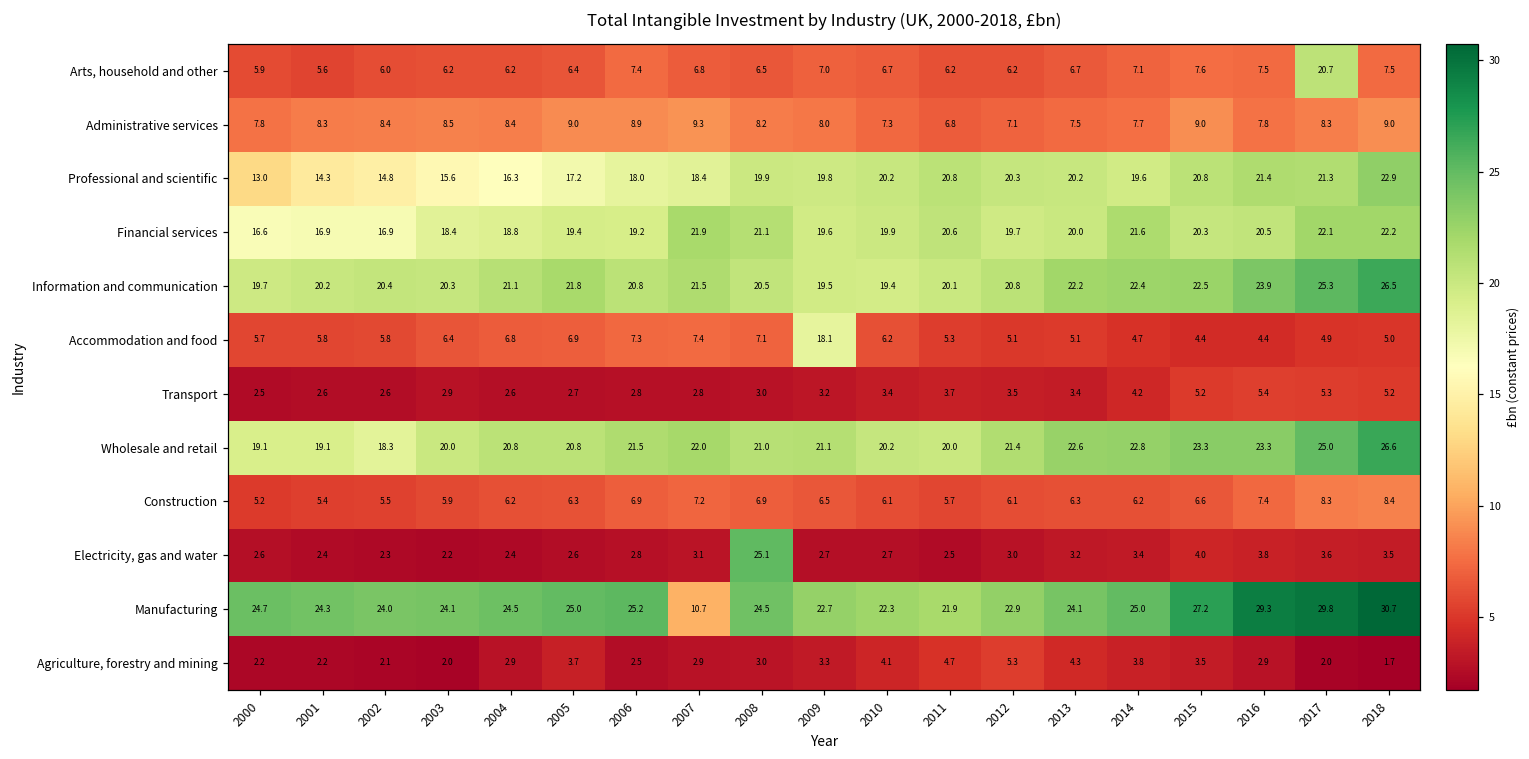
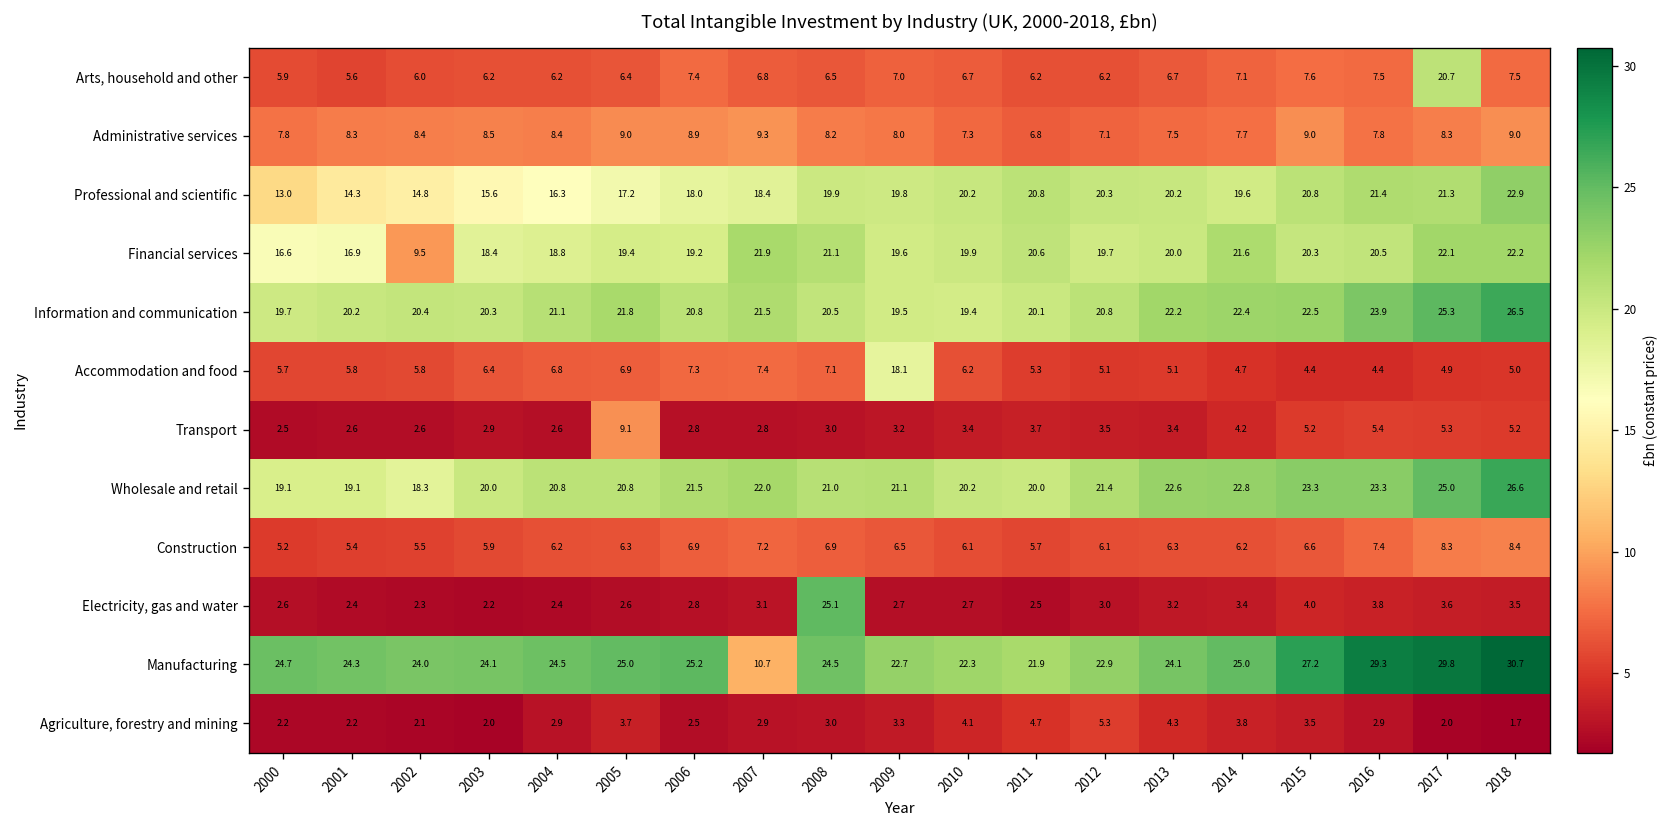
Financial services, 2002: 16.9 -> 9.5
Transport, 2005: 2.7 -> 9.1
